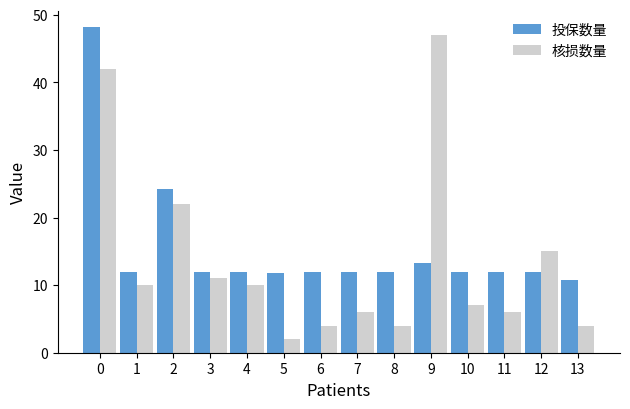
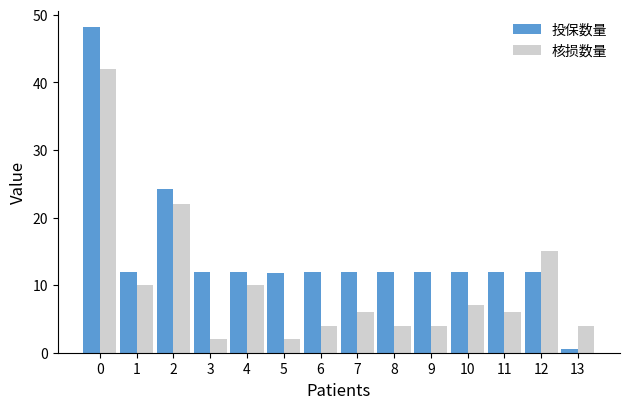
核损数量, 3: 11 -> 2
投保数量, 9: 13 -> 12
核损数量, 9: 47 -> 4
投保数量, 13: 11 -> 1
